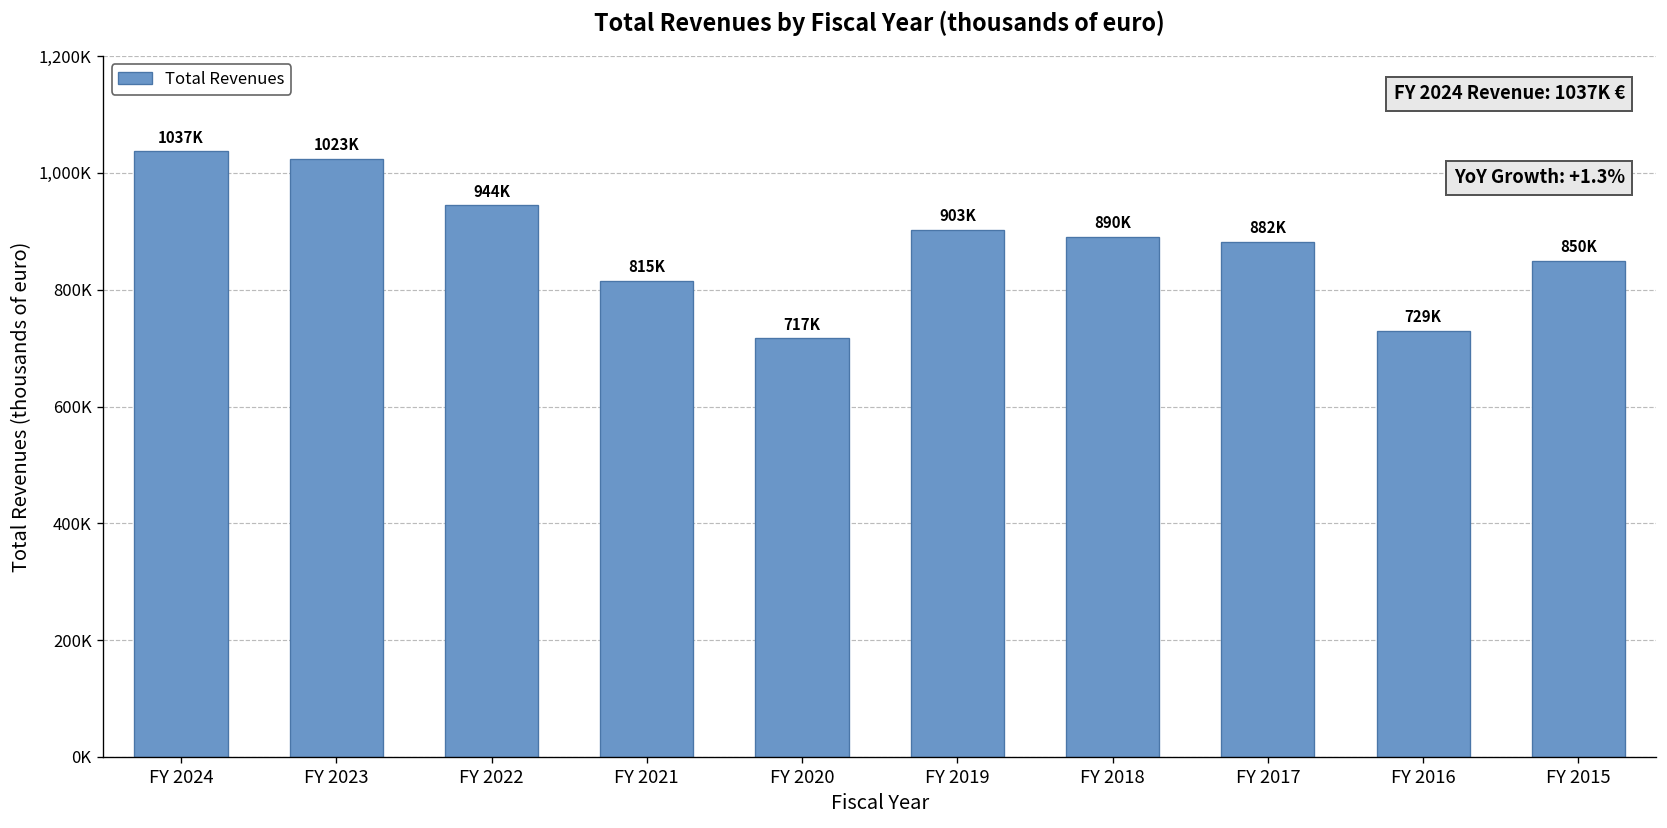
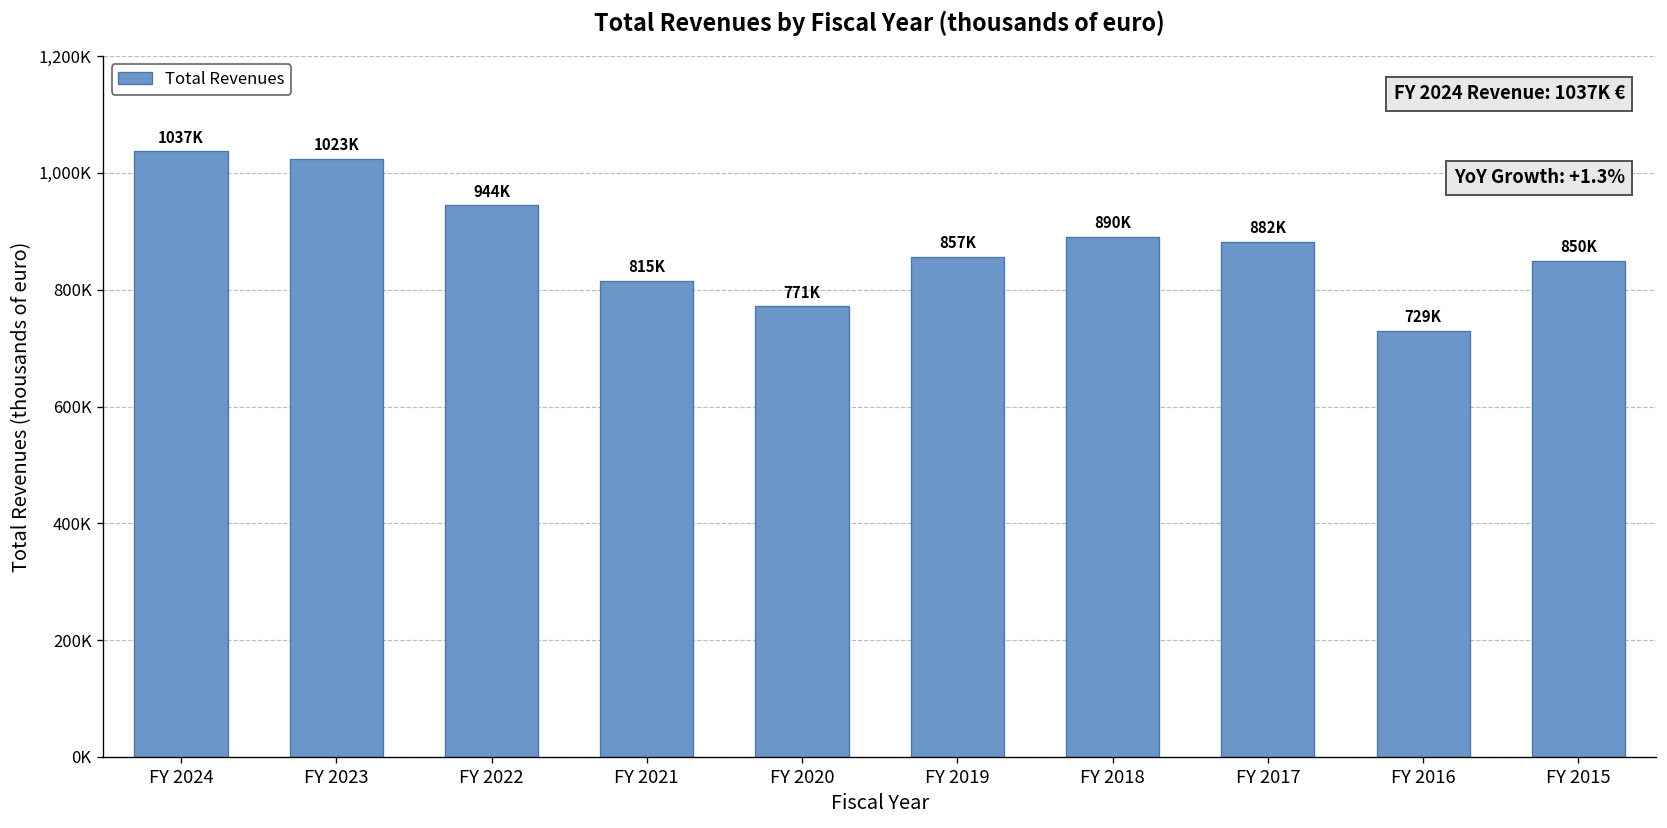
FY 2020: 717K -> 771K
FY 2019: 903K -> 857K
